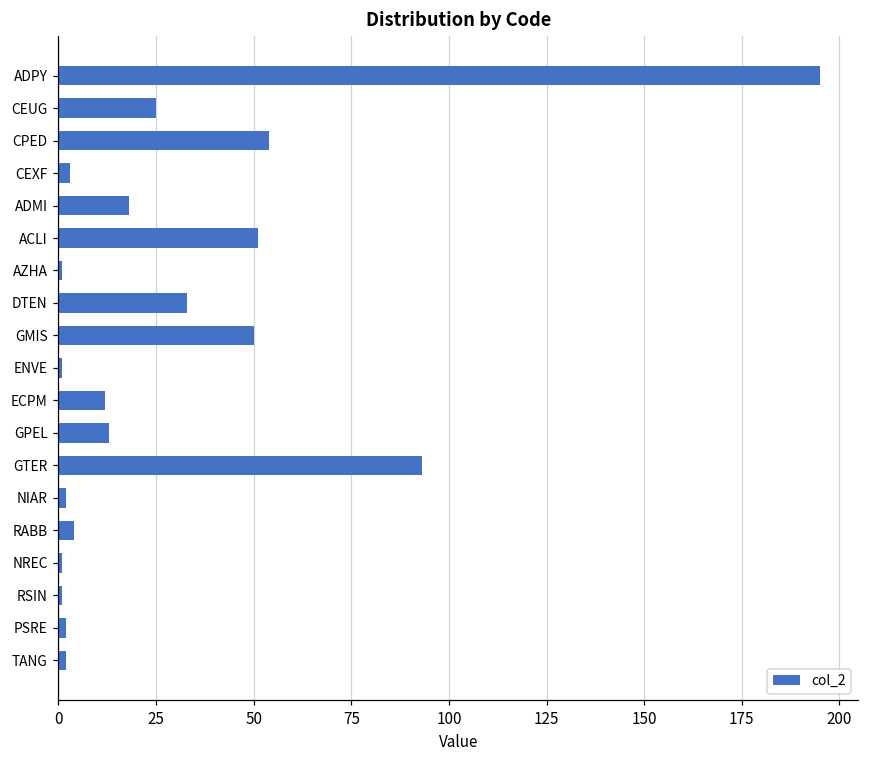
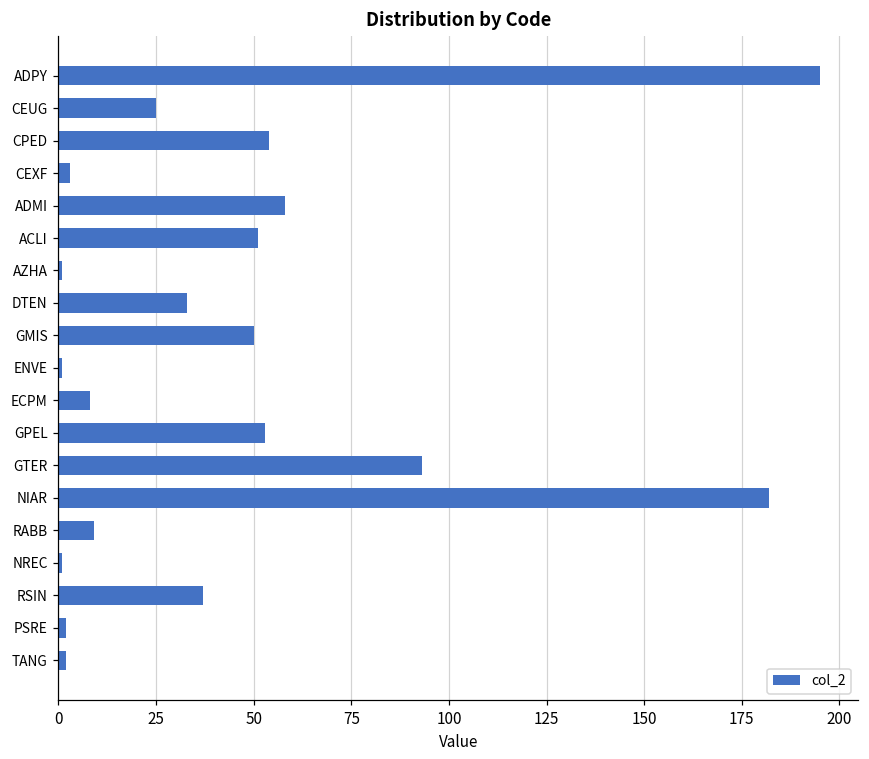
ADMI: 18 -> 58
ECPM: 12 -> 8
GPEL: 13 -> 53
NIAR: 2 -> 182
RABB: 4 -> 9
RSIN: 1 -> 37
